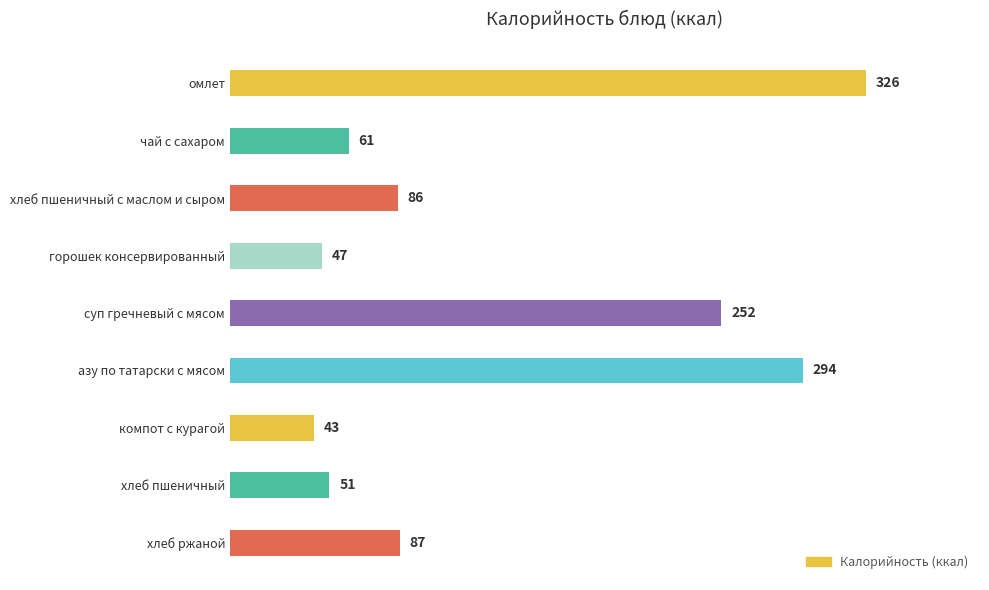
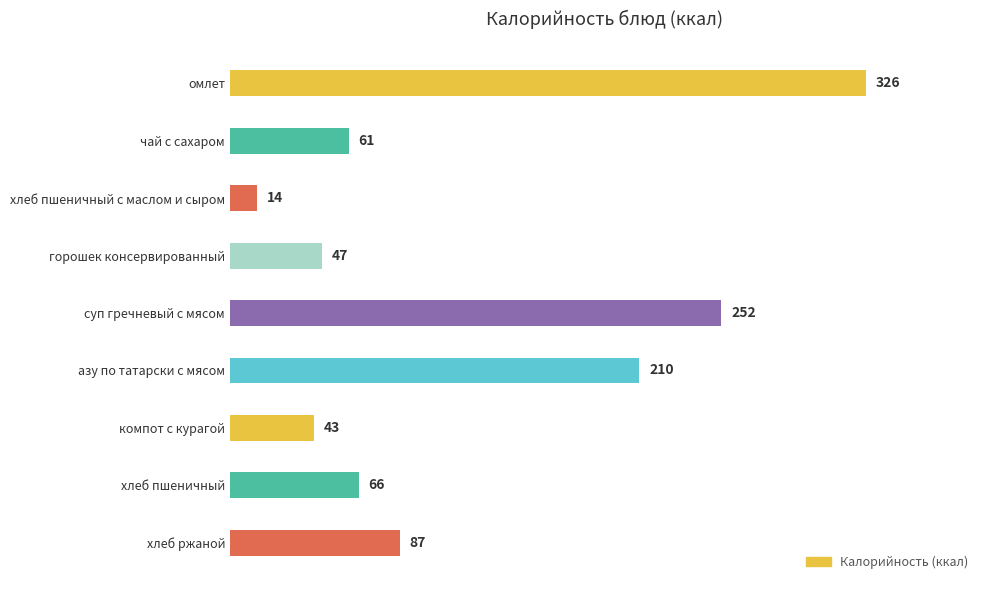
хлеб пшеничный с маслом и сыром: 86 -> 14
азу по татарски с мясом: 294 -> 210
хлеб пшеничный: 51 -> 66
